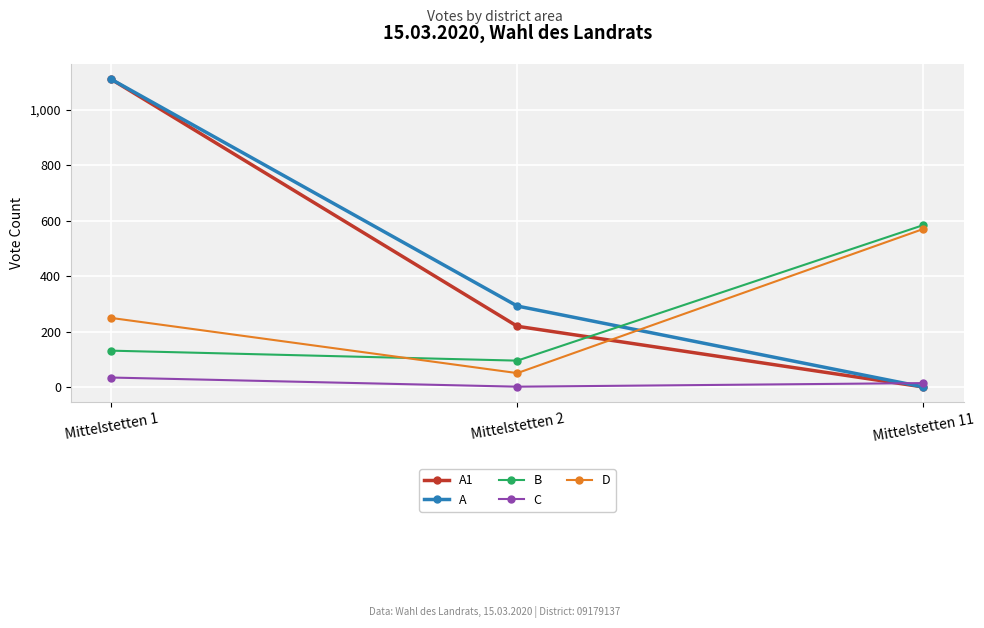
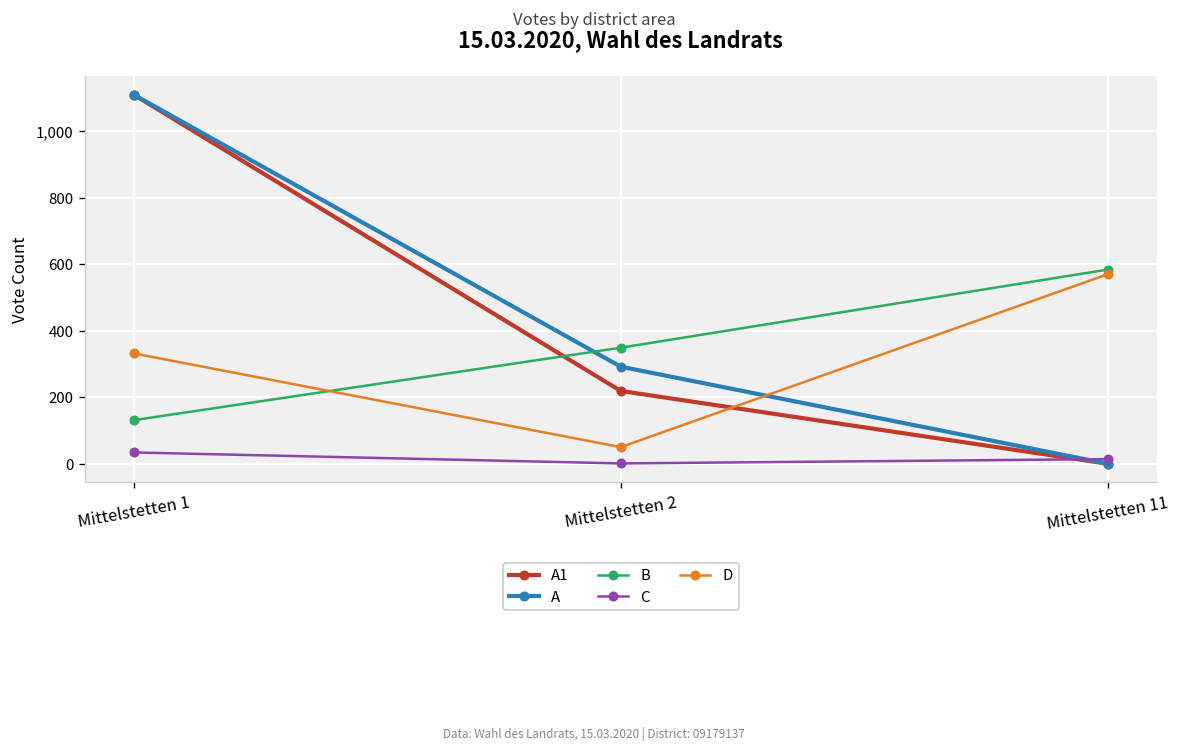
D, Mittelstetten 1: 250 -> 330
B, Mittelstetten 2: 100 -> 350
